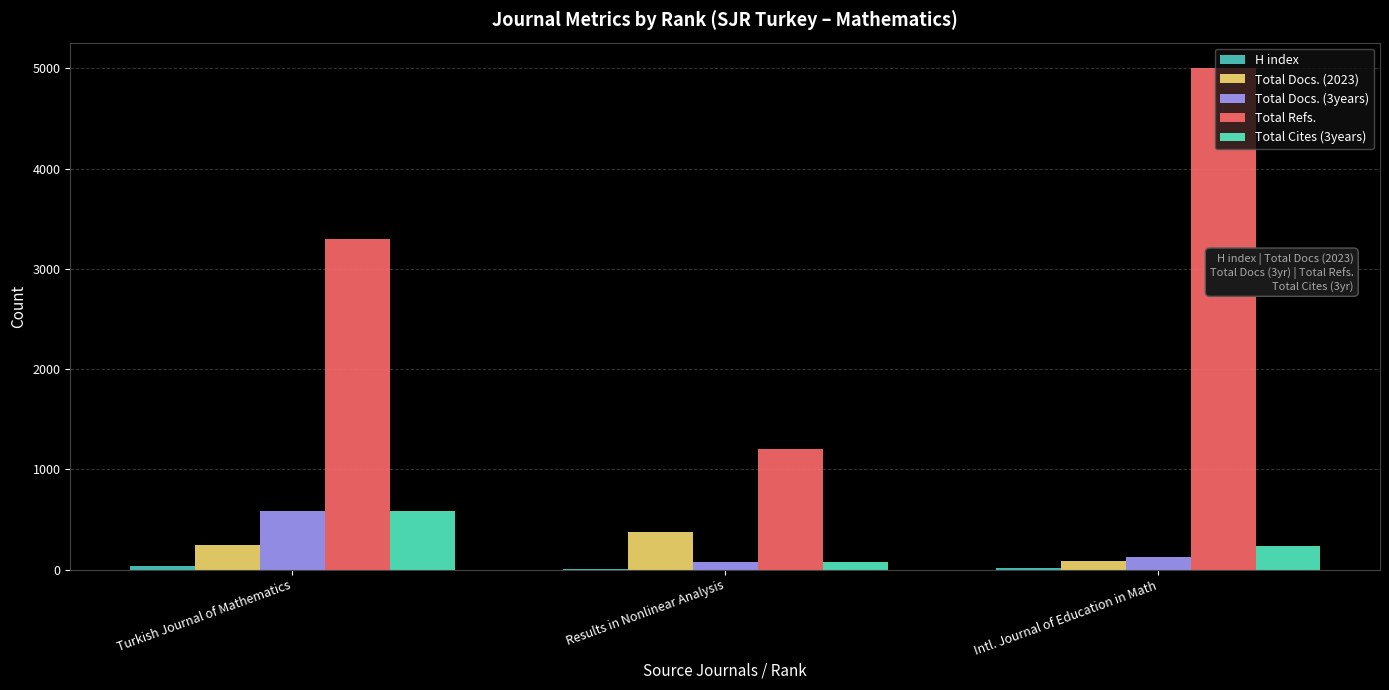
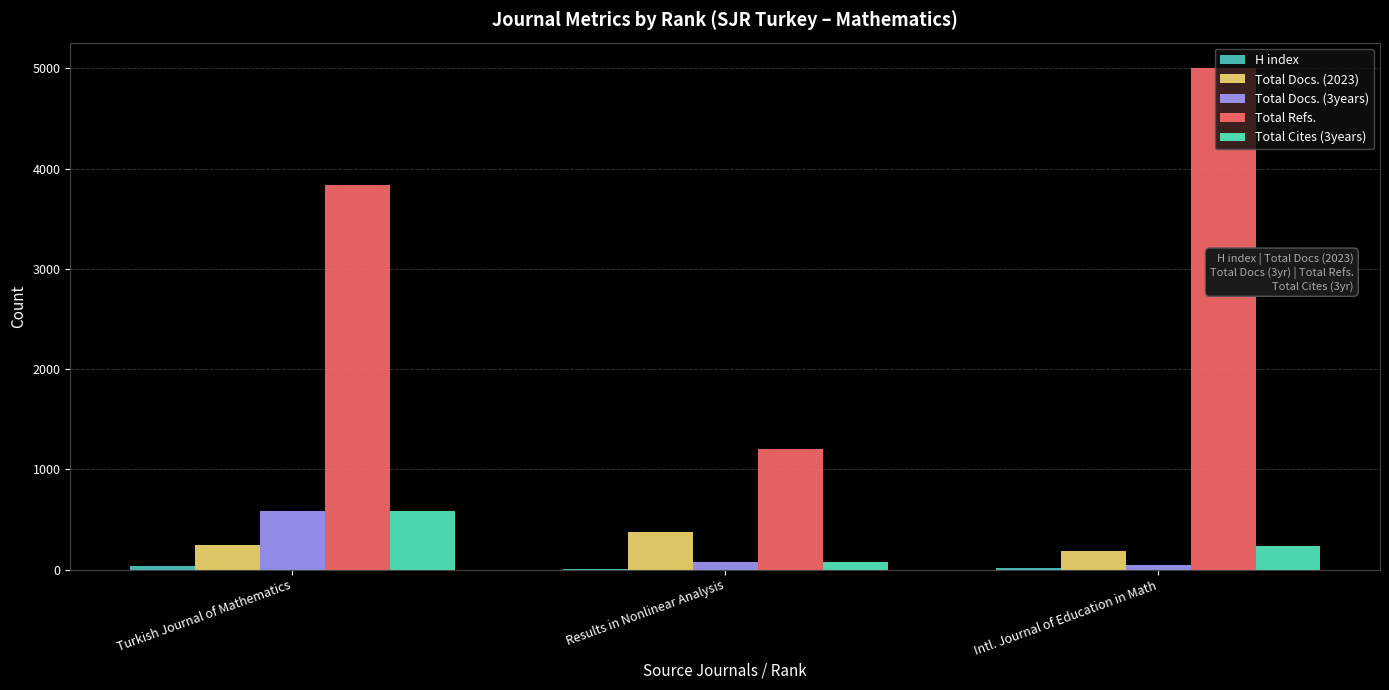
Total Refs., Turkish Journal of Mathematics: 3300 -> 3840
Total Docs. (2023), Intl. Journal of Education in Math: 80 -> 190
Total Docs. (3years), Intl. Journal of Education in Math: 120 -> 40
